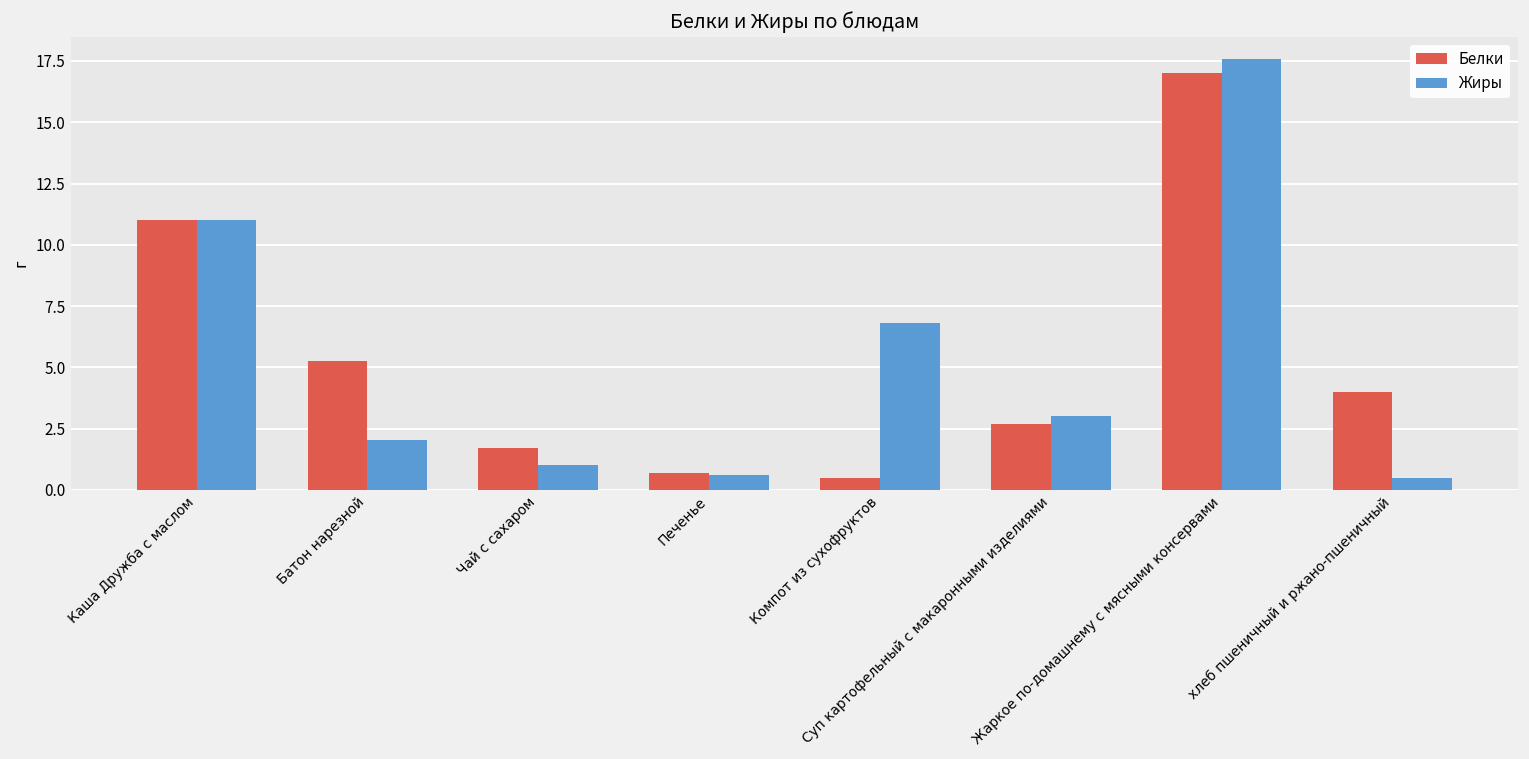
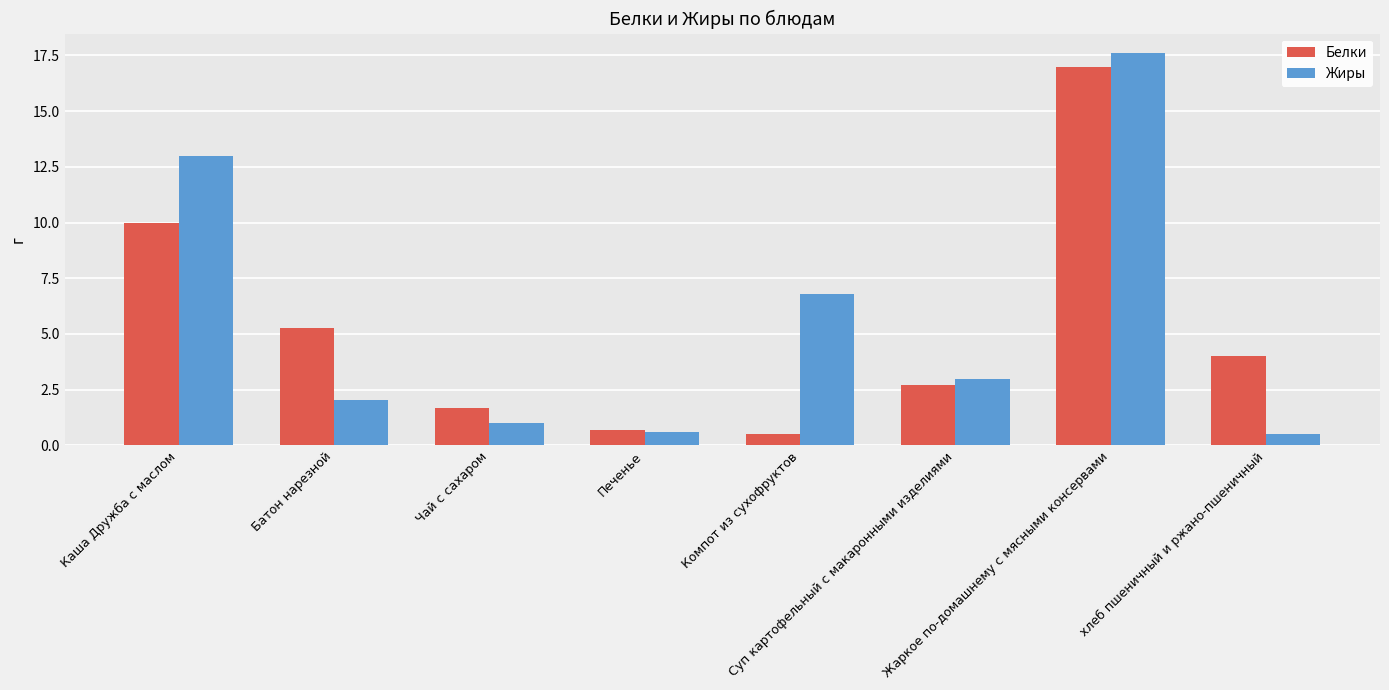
Белки, Каша Дружба с маслом: 11 -> 10
Жиры, Каша Дружба с маслом: 11 -> 13
